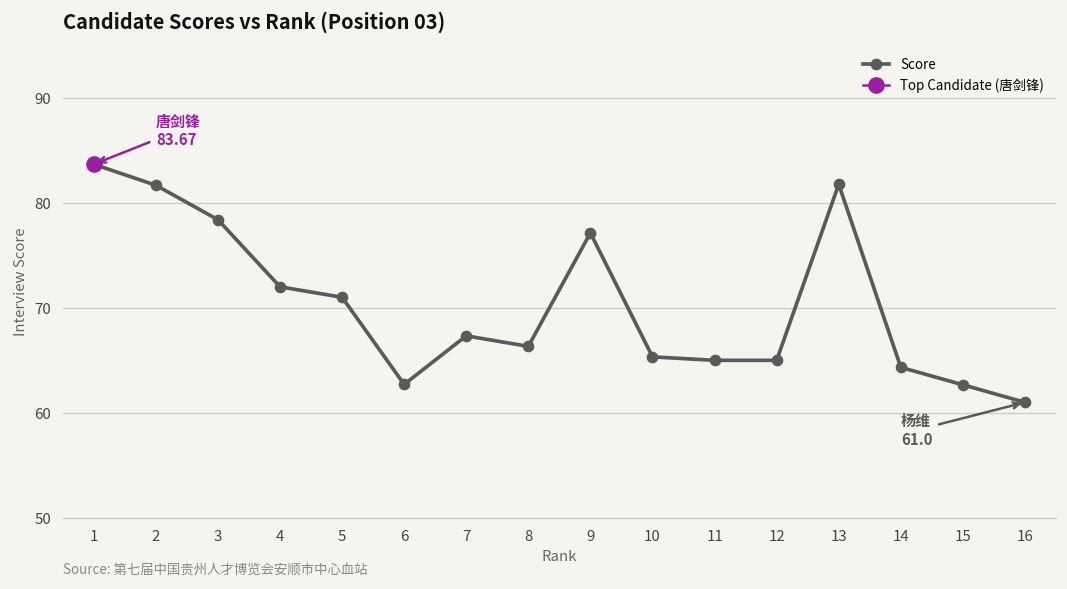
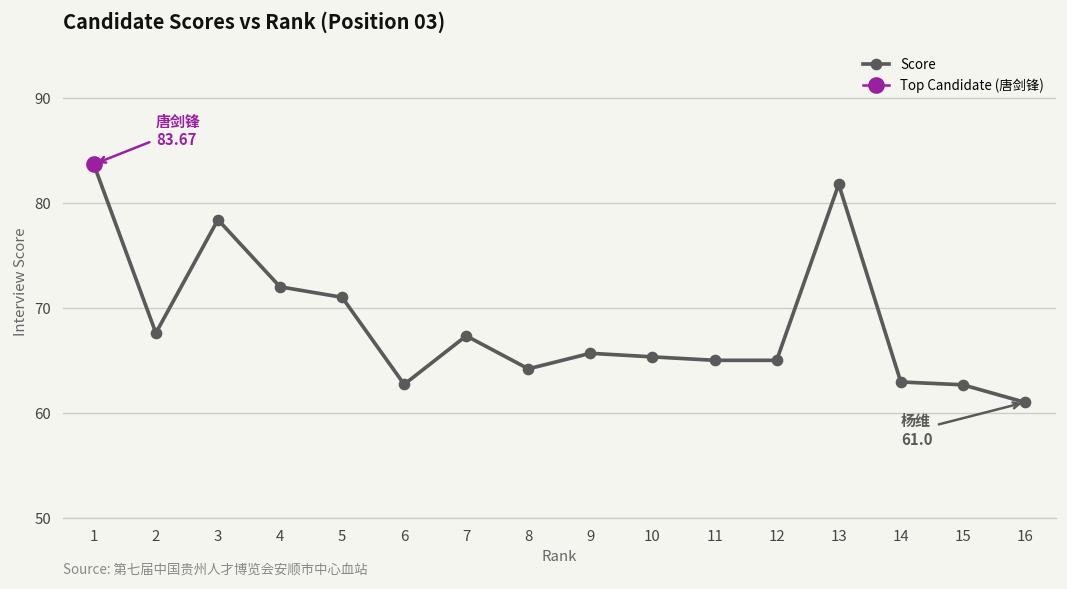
Score, 2: 82 -> 68
Score, 8: 66 -> 64
Score, 9: 77 -> 66
Score, 14: 64 -> 63
